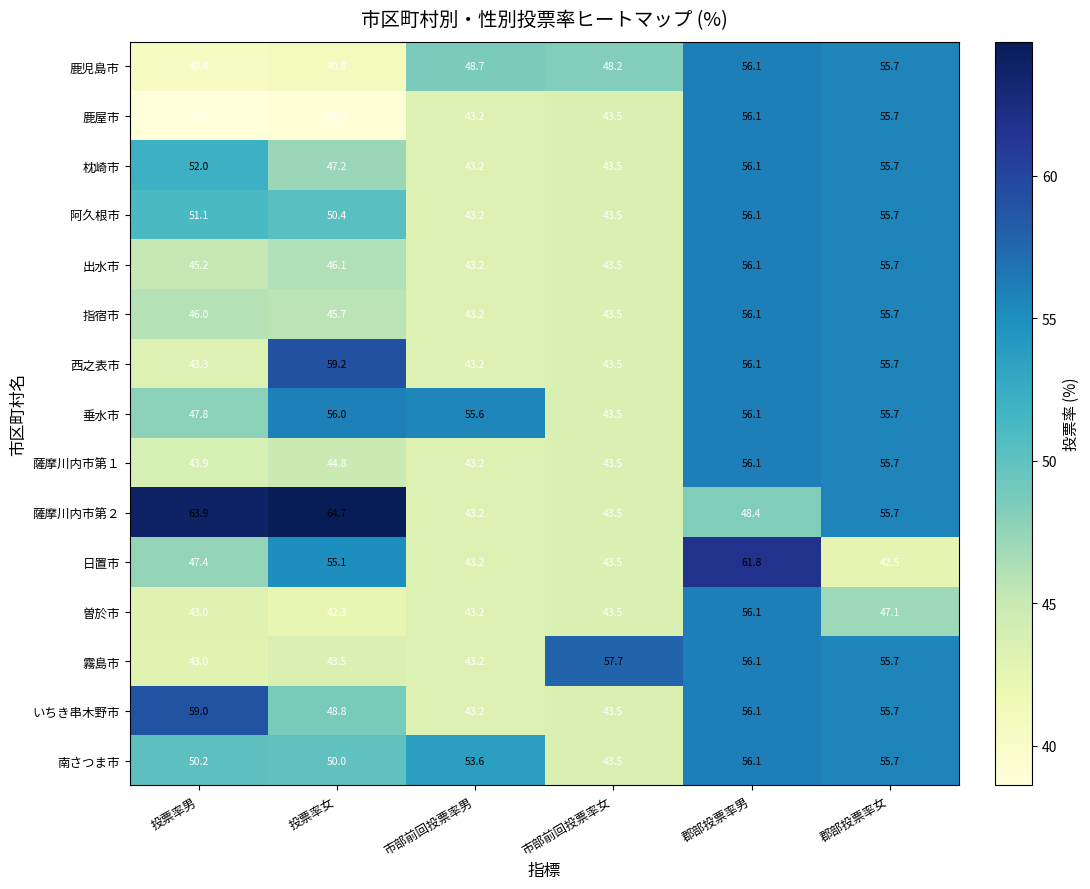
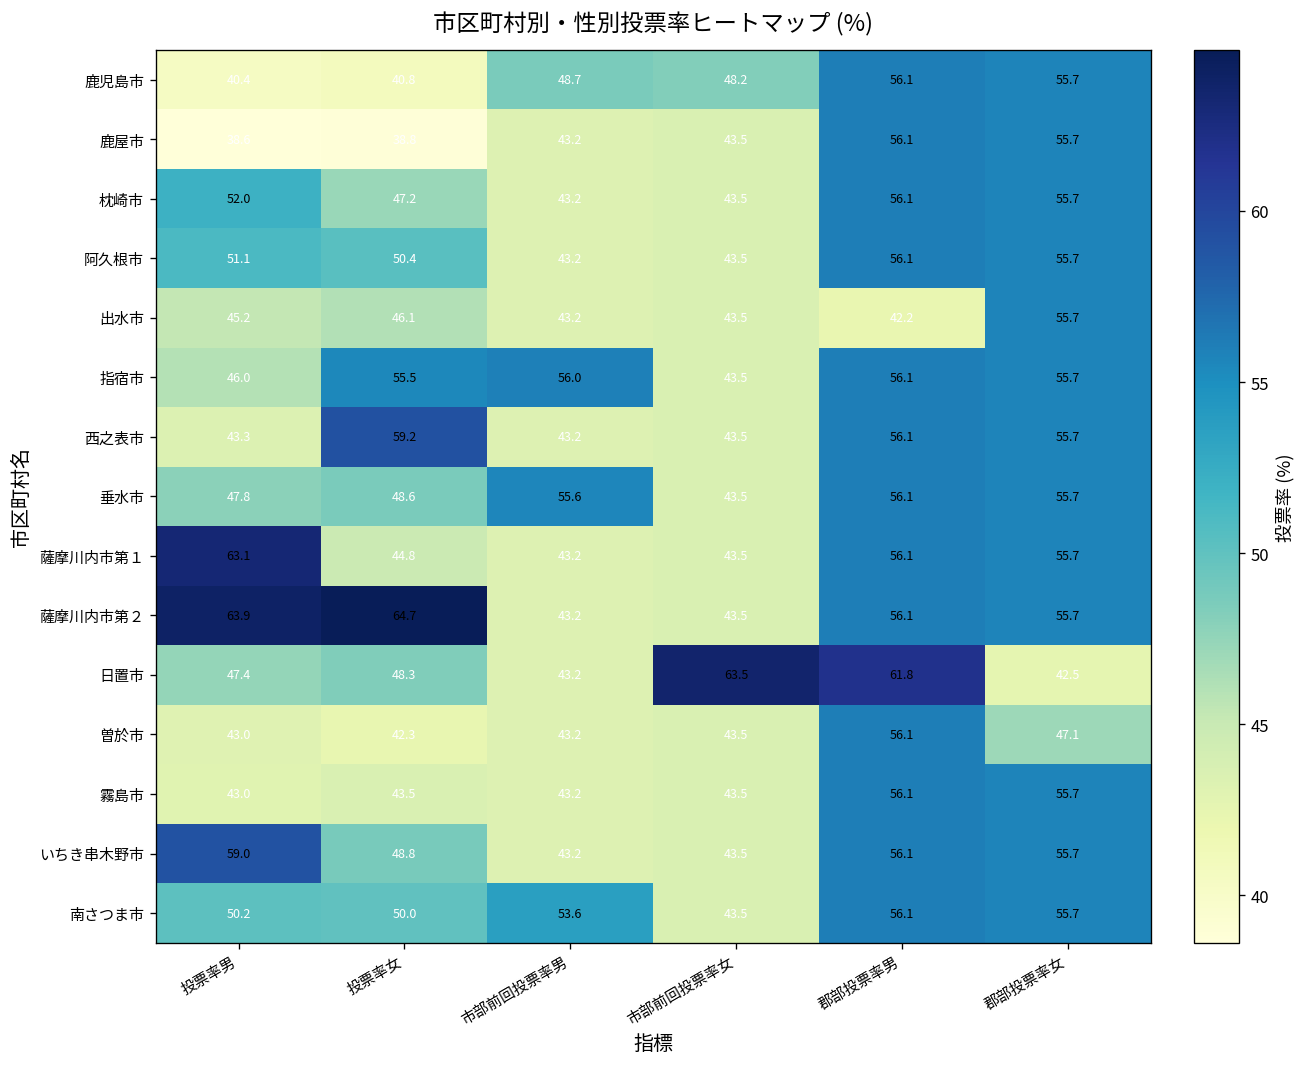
出水市, 郡部投票率男: 56.1 -> 42.2
指宿市, 投票率女: 45.7 -> 55.5
指宿市, 市部前回投票率男: 43.2 -> 56.0
垂水市, 投票率女: 56.0 -> 48.6
薩摩川内市第１, 投票率男: 43.9 -> 63.1
薩摩川内市第２, 郡部投票率男: 48.4 -> 56.1
日置市, 投票率女: 55.1 -> 48.3
日置市, 市部前回投票率女: 43.5 -> 63.5
霧島市, 市部前回投票率女: 57.7 -> 43.5
